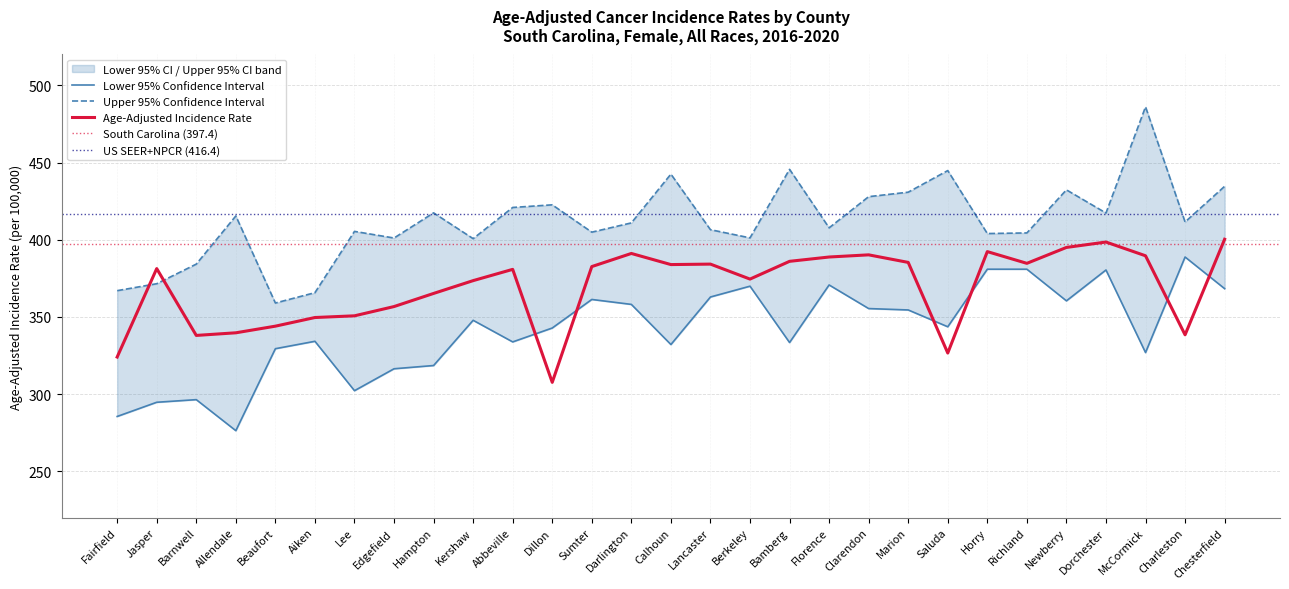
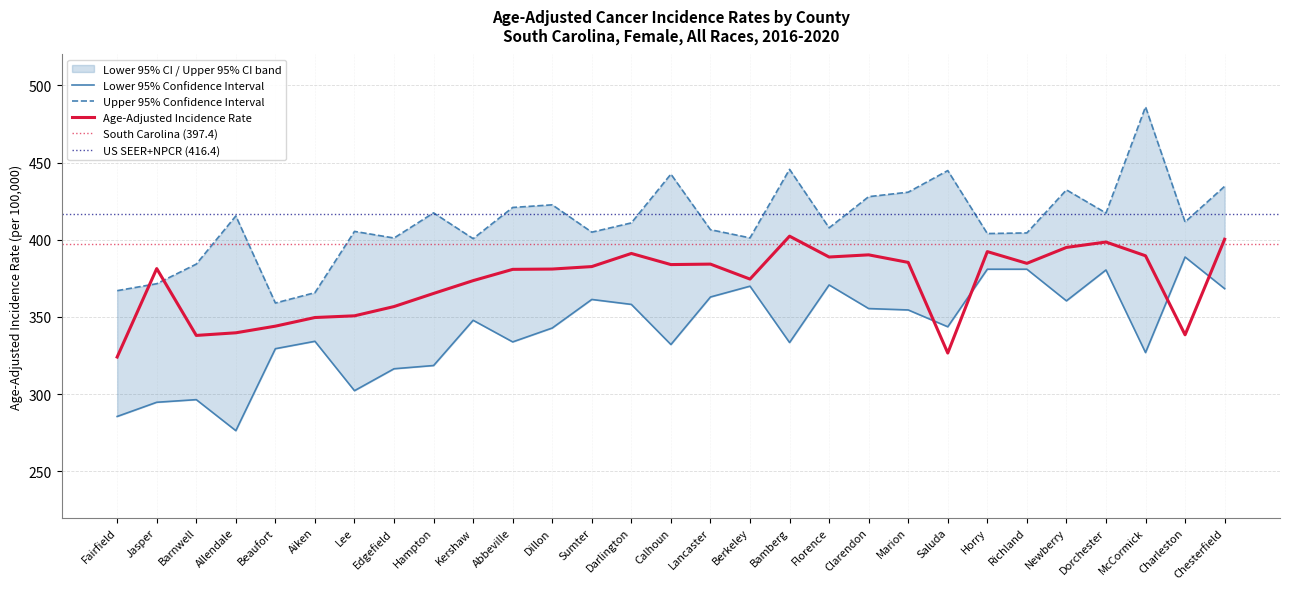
Age-Adjusted Incidence Rate, Dillon: 308 -> 381
Age-Adjusted Incidence Rate, Bamberg: 386 -> 402
